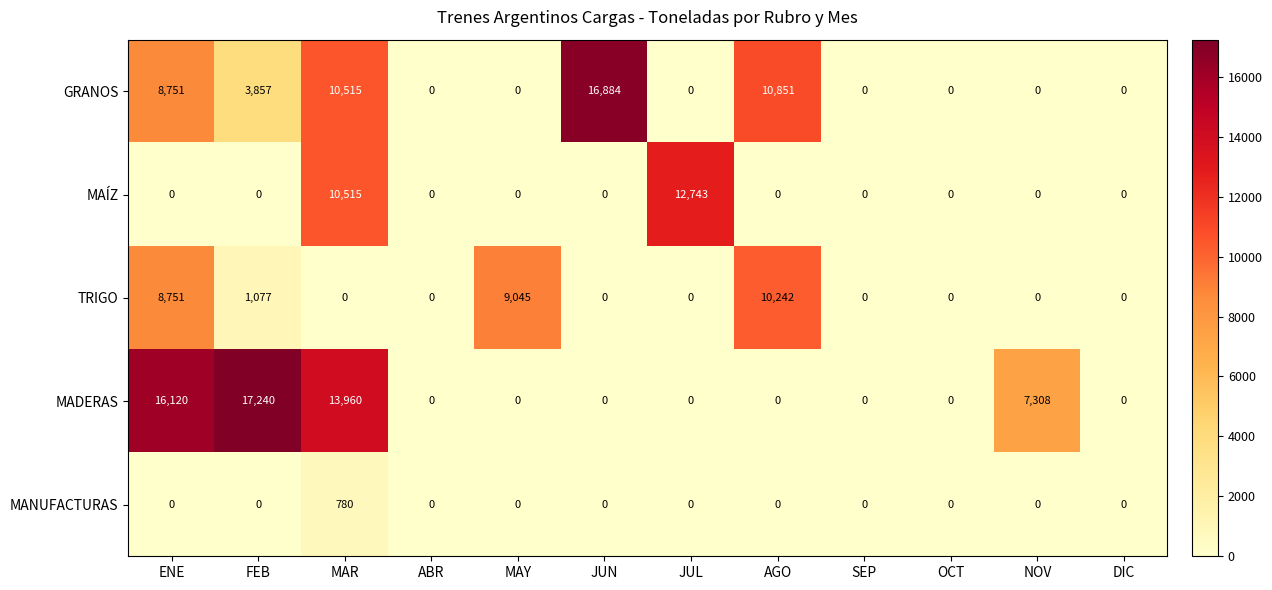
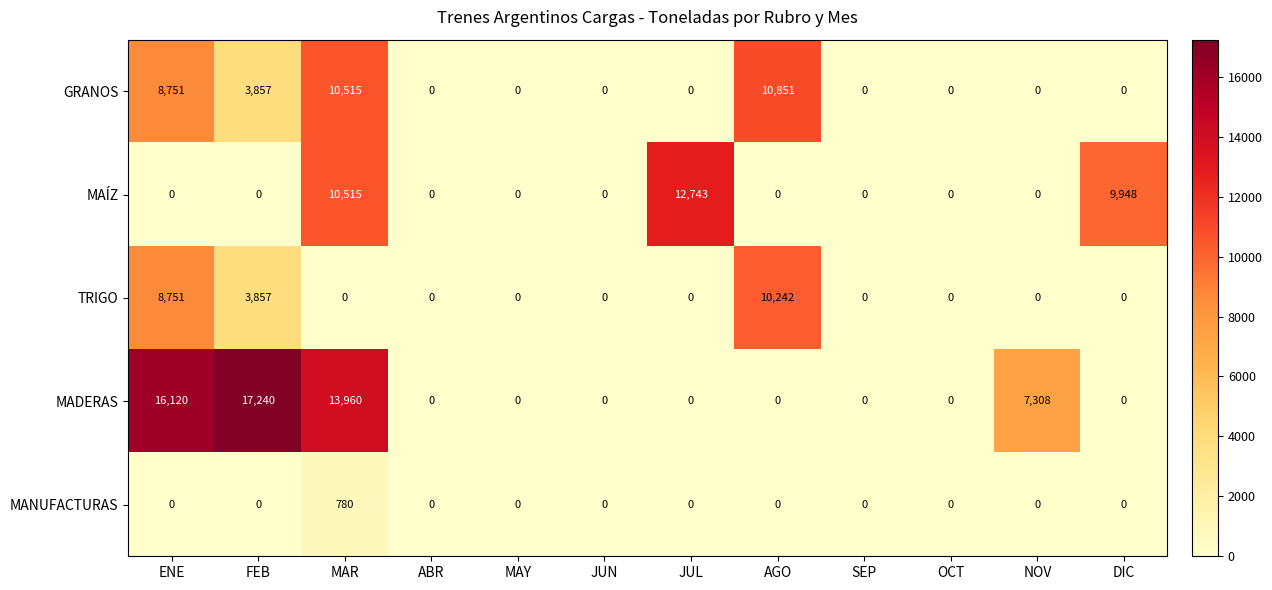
GRANOS, JUN: 16,884 -> 0
MAÍZ, DIC: 0 -> 9,948
TRIGO, FEB: 1,077 -> 3,857
TRIGO, MAY: 9,045 -> 0
